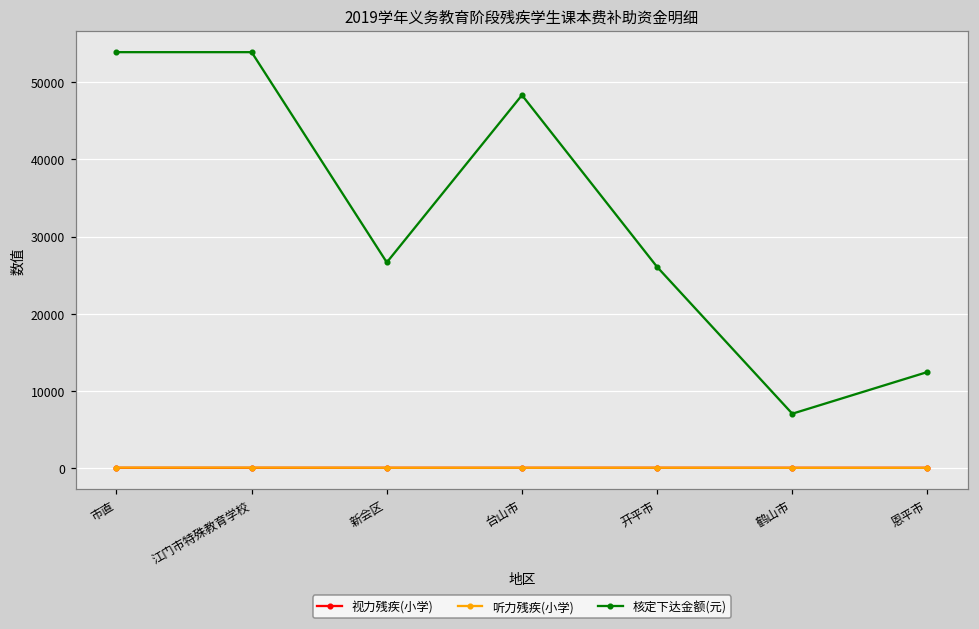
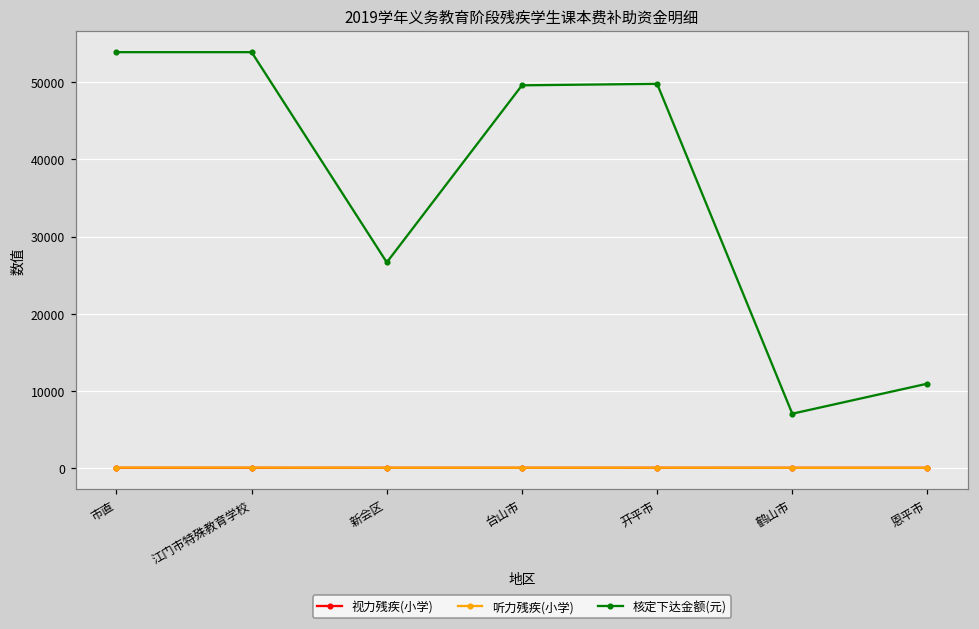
核定下达金额(元), 台山市: 48000 -> 50000
核定下达金额(元), 开平市: 26000 -> 50000
核定下达金额(元), 恩平市: 12000 -> 11000
